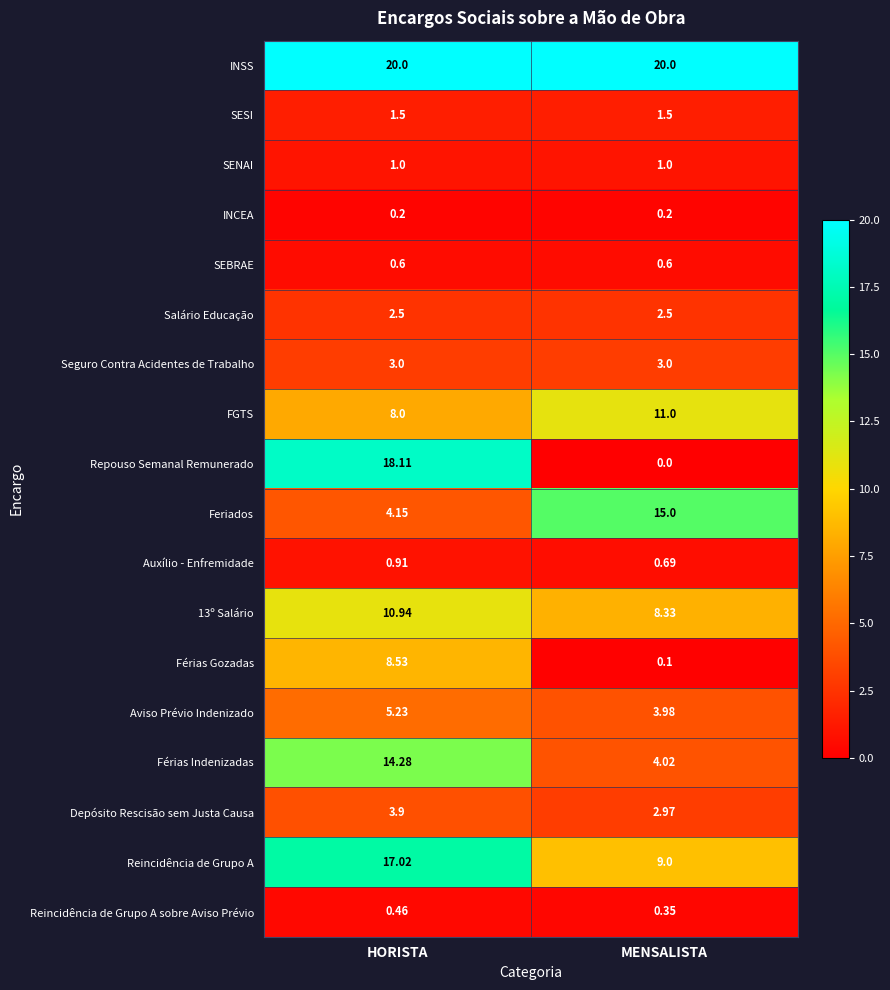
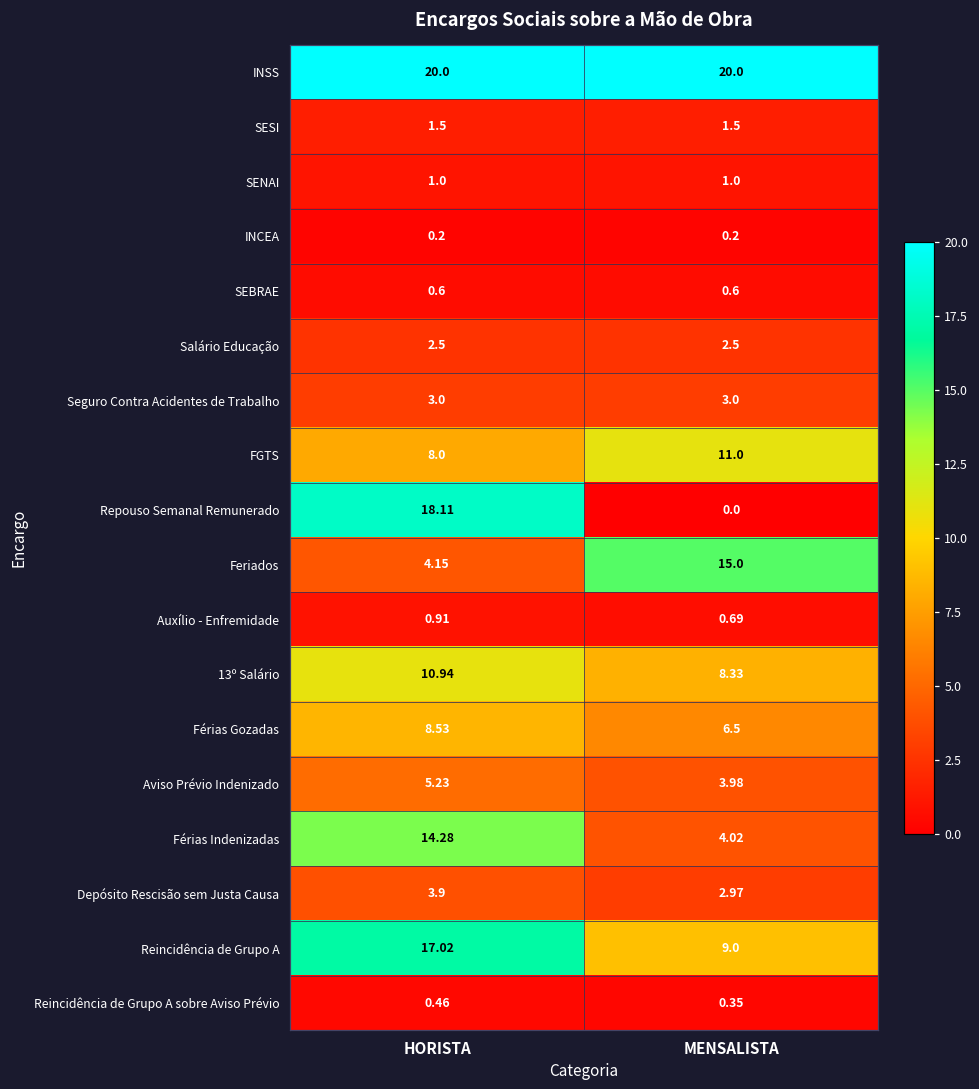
Férias Gozadas, MENSALISTA: 0.1 -> 6.5
